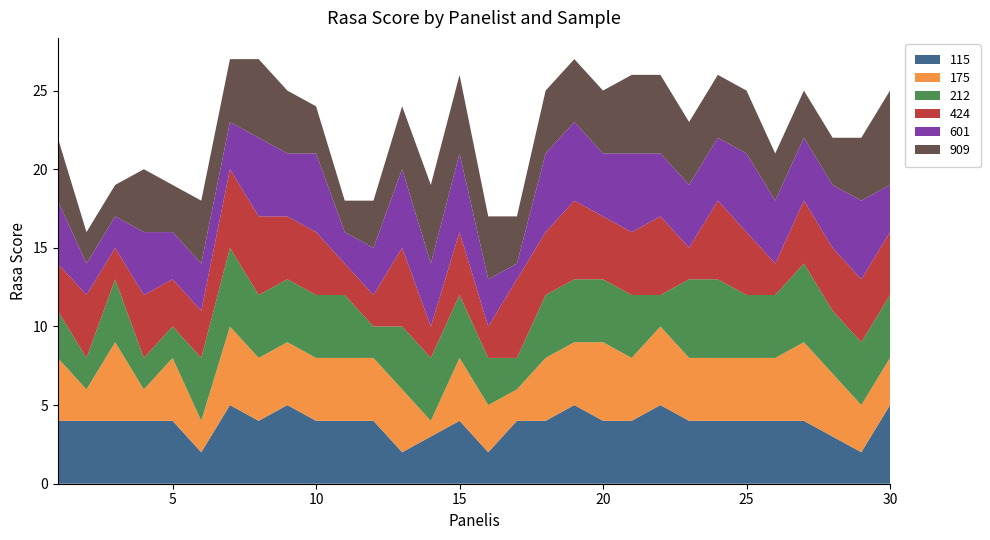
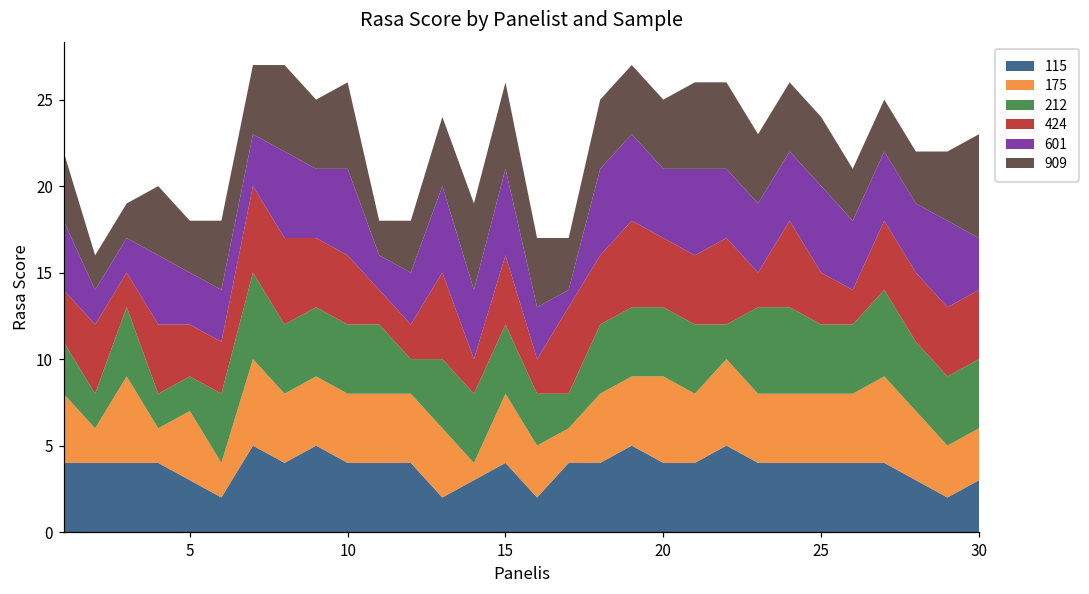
115, 5: 4 -> 3
909, 10: 3 -> 5
424, 25: 4 -> 3
115, 30: 5 -> 3
